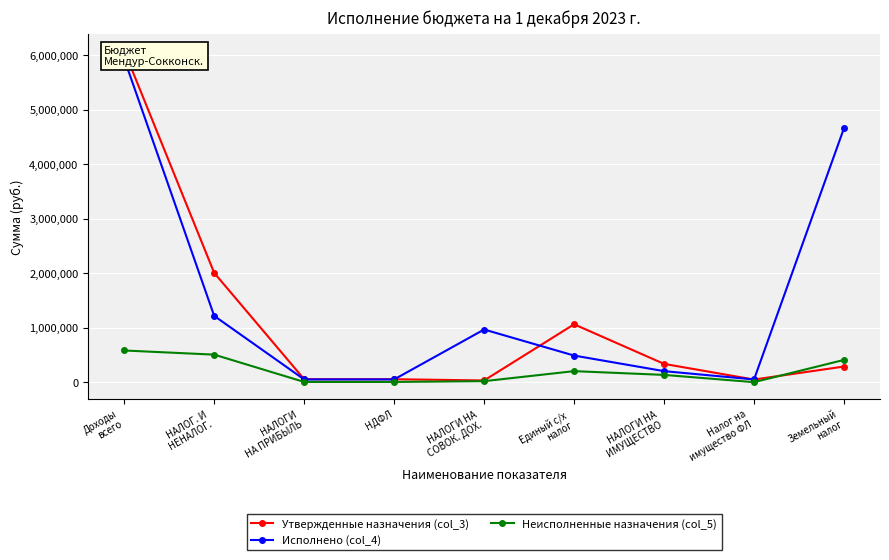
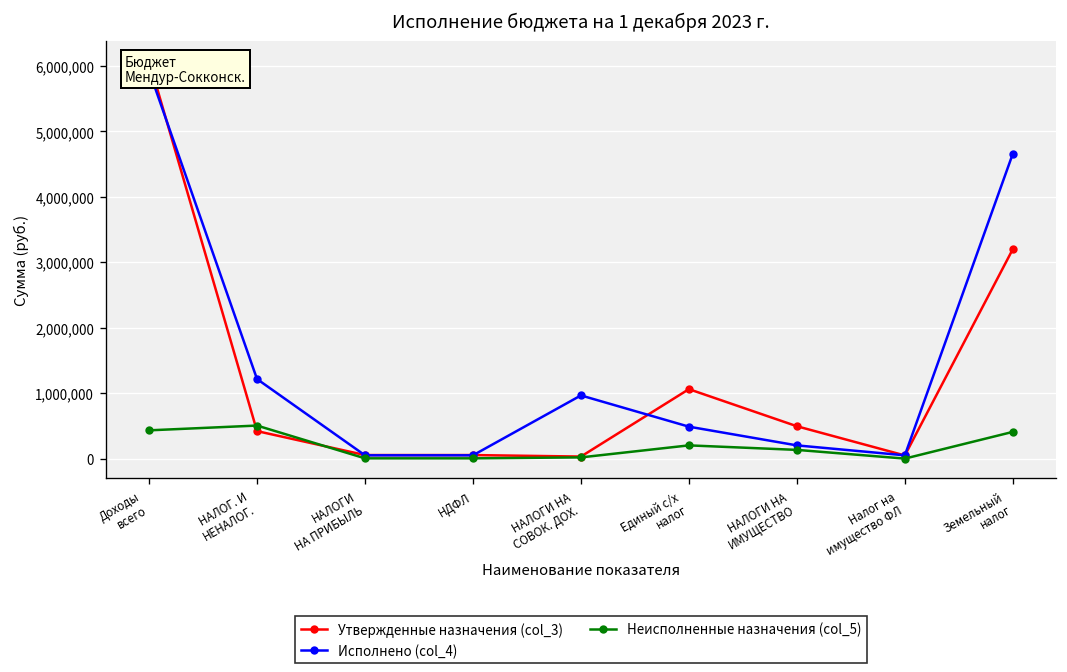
Неисполненные назначения (col_5), Доходы всего: 600,000 -> 400,000
Утвержденные назначения (col_3), НАЛОГ. И НЕНАЛОГ.: 2,000,000 -> 400,000
Утвержденные назначения (col_3), НАЛОГИ НА ИМУЩЕСТВО: 300,000 -> 500,000
Утвержденные назначения (col_3), Земельный налог: 300,000 -> 3,200,000
